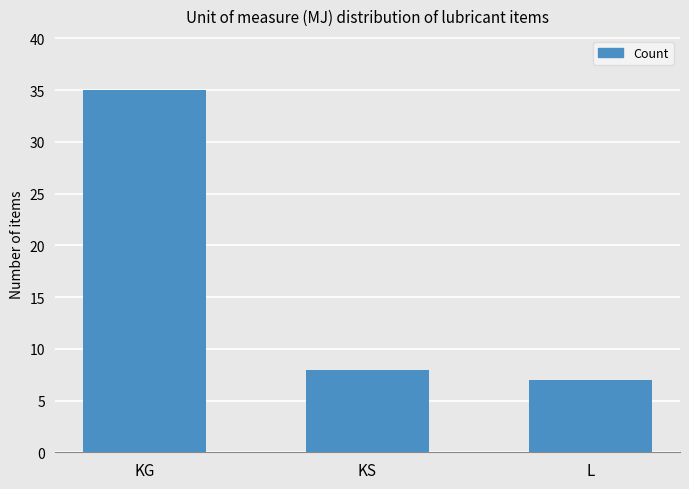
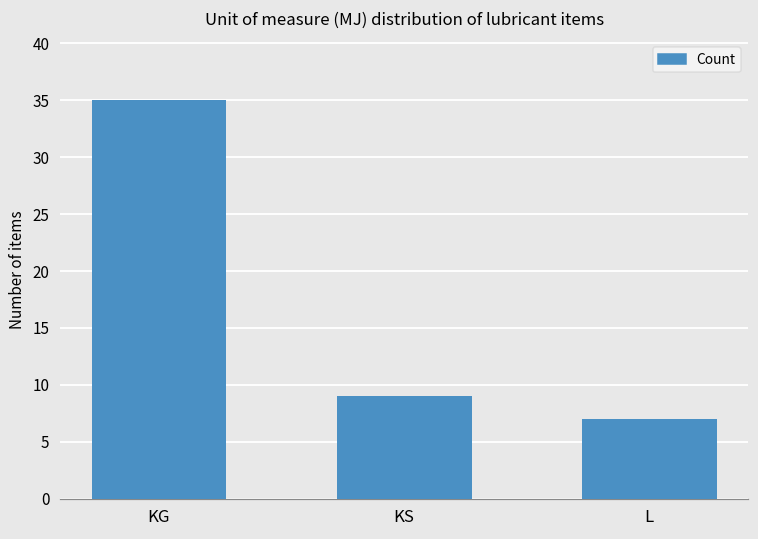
KS: 8 -> 9
